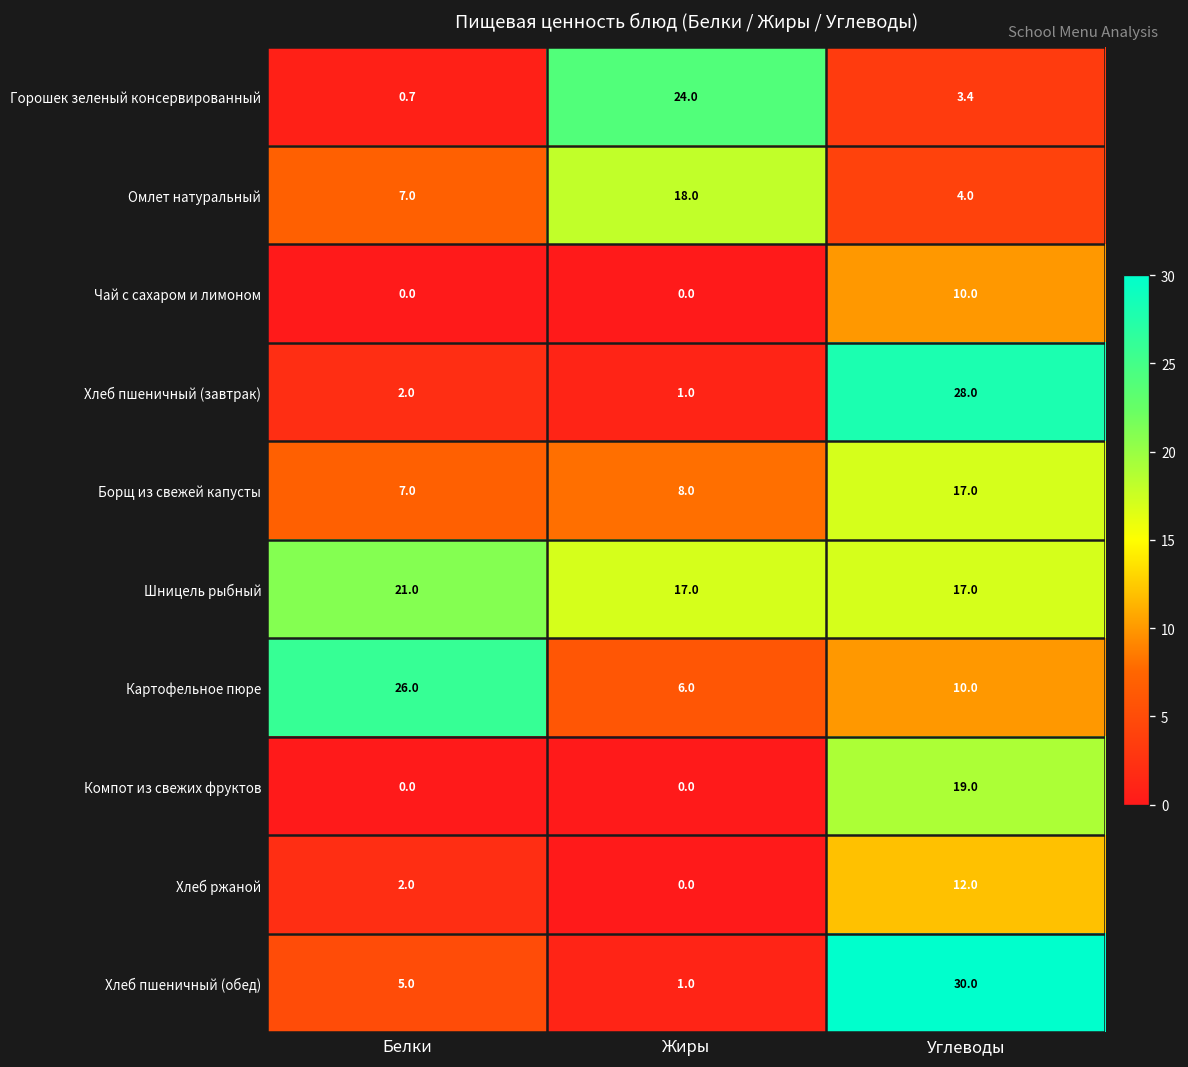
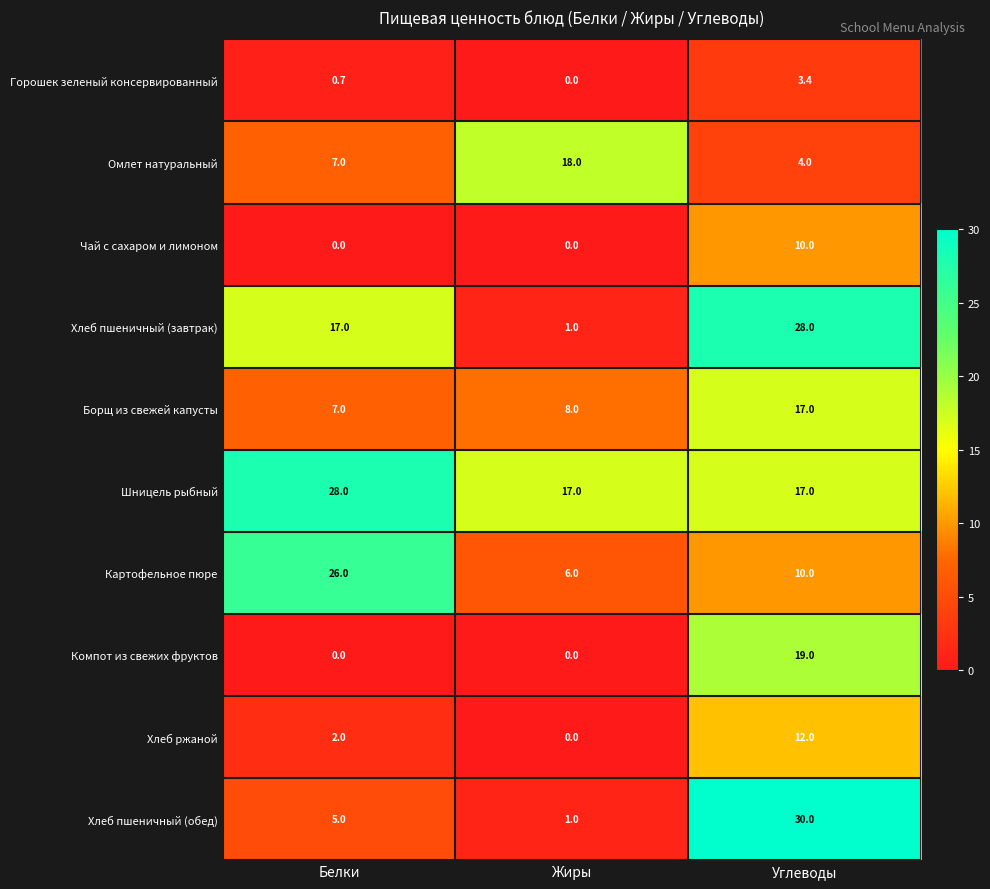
Горошек зеленый консервированный, Жиры: 24.0 -> 0.0
Хлеб пшеничный (завтрак), Белки: 2.0 -> 17.0
Шницель рыбный, Белки: 21.0 -> 28.0
